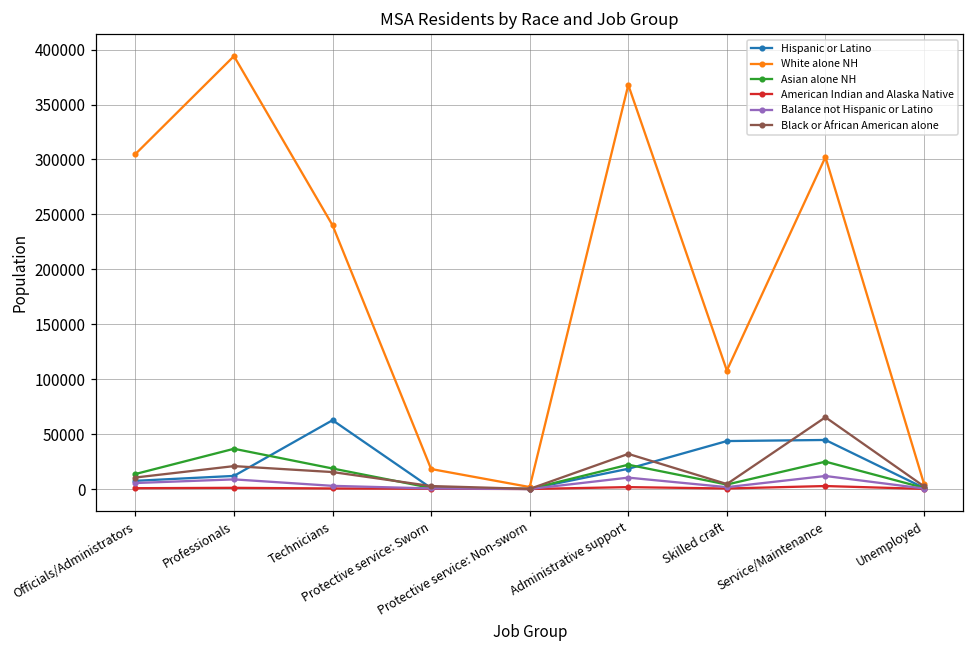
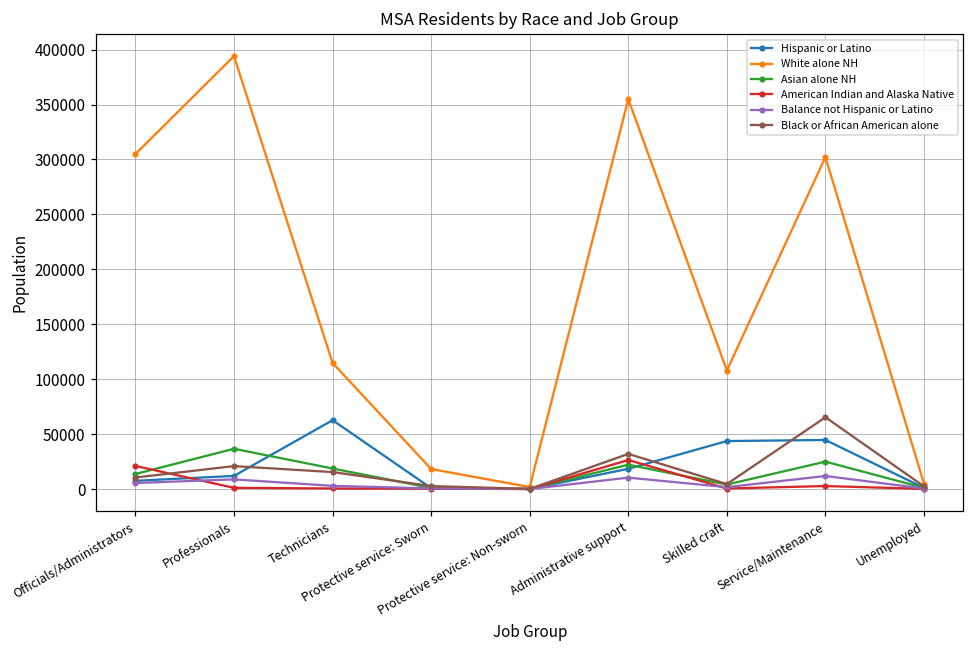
American Indian and Alaska Native, Officials/Administrators: 0 -> 20000
White alone NH, Technicians: 240000 -> 110000
White alone NH, Administrative support: 370000 -> 350000
American Indian and Alaska Native, Administrative support: 0 -> 30000
